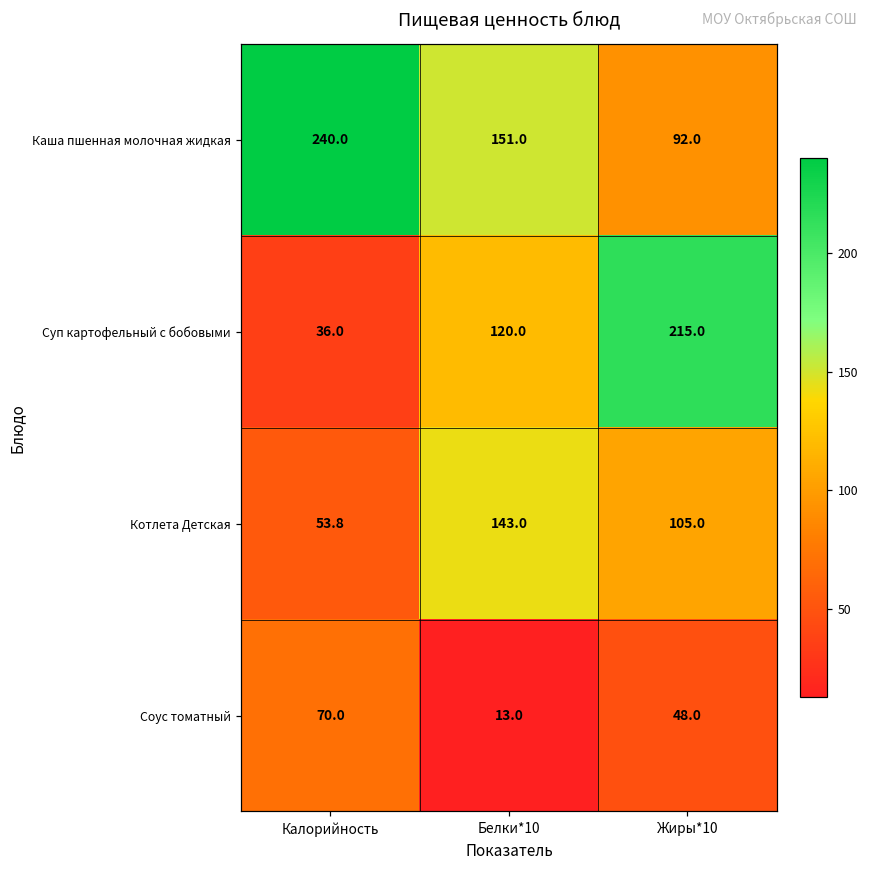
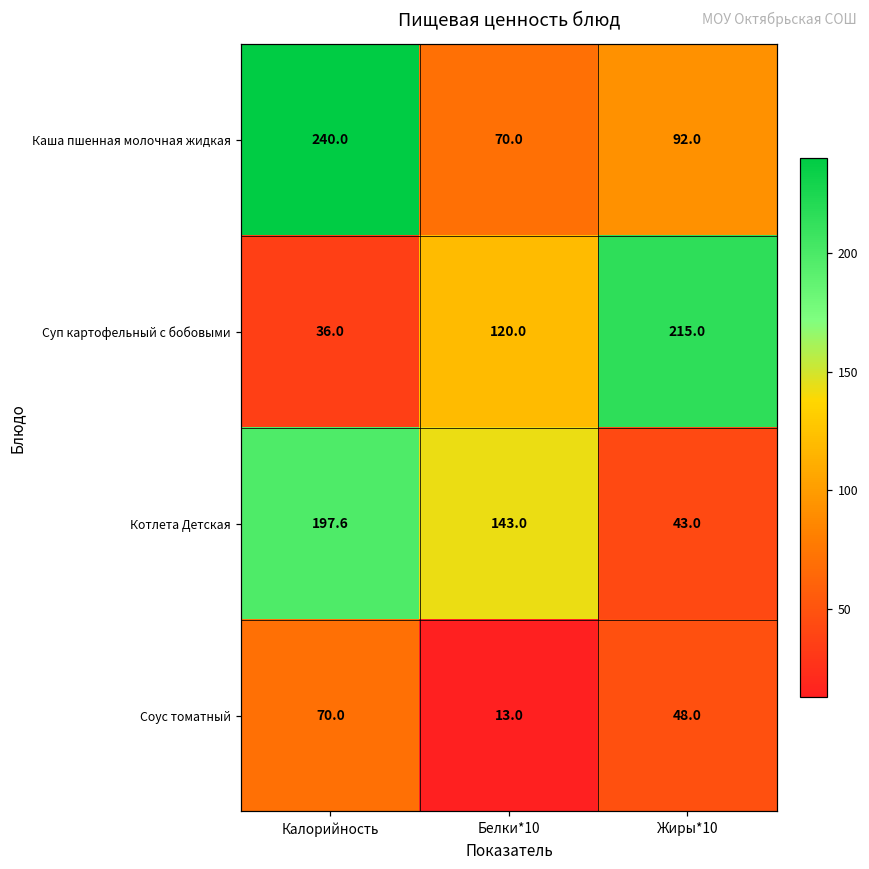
Каша пшенная молочная жидкая, Белки*10: 151.0 -> 70.0
Котлета Детская, Калорийность: 53.8 -> 197.6
Котлета Детская, Жиры*10: 105.0 -> 43.0
